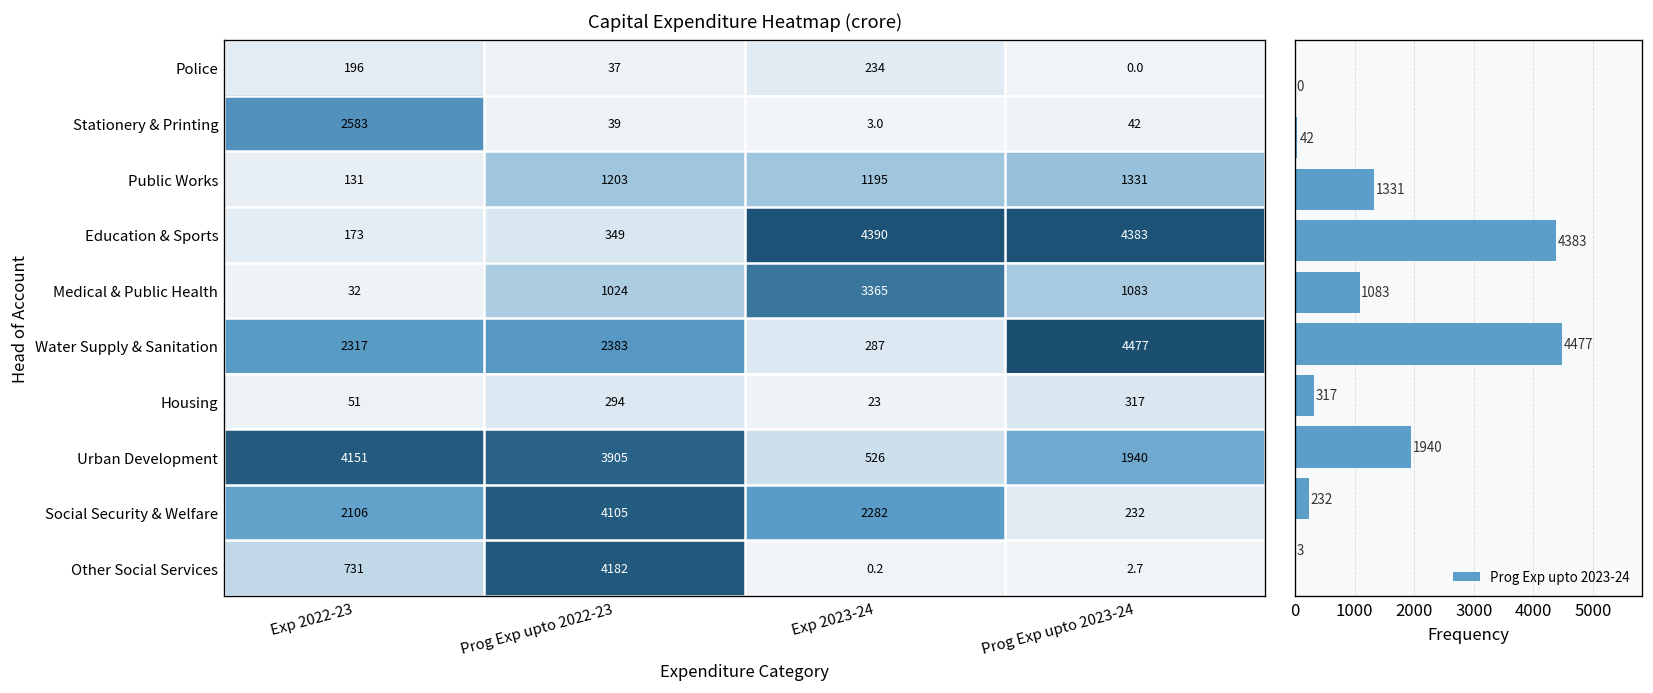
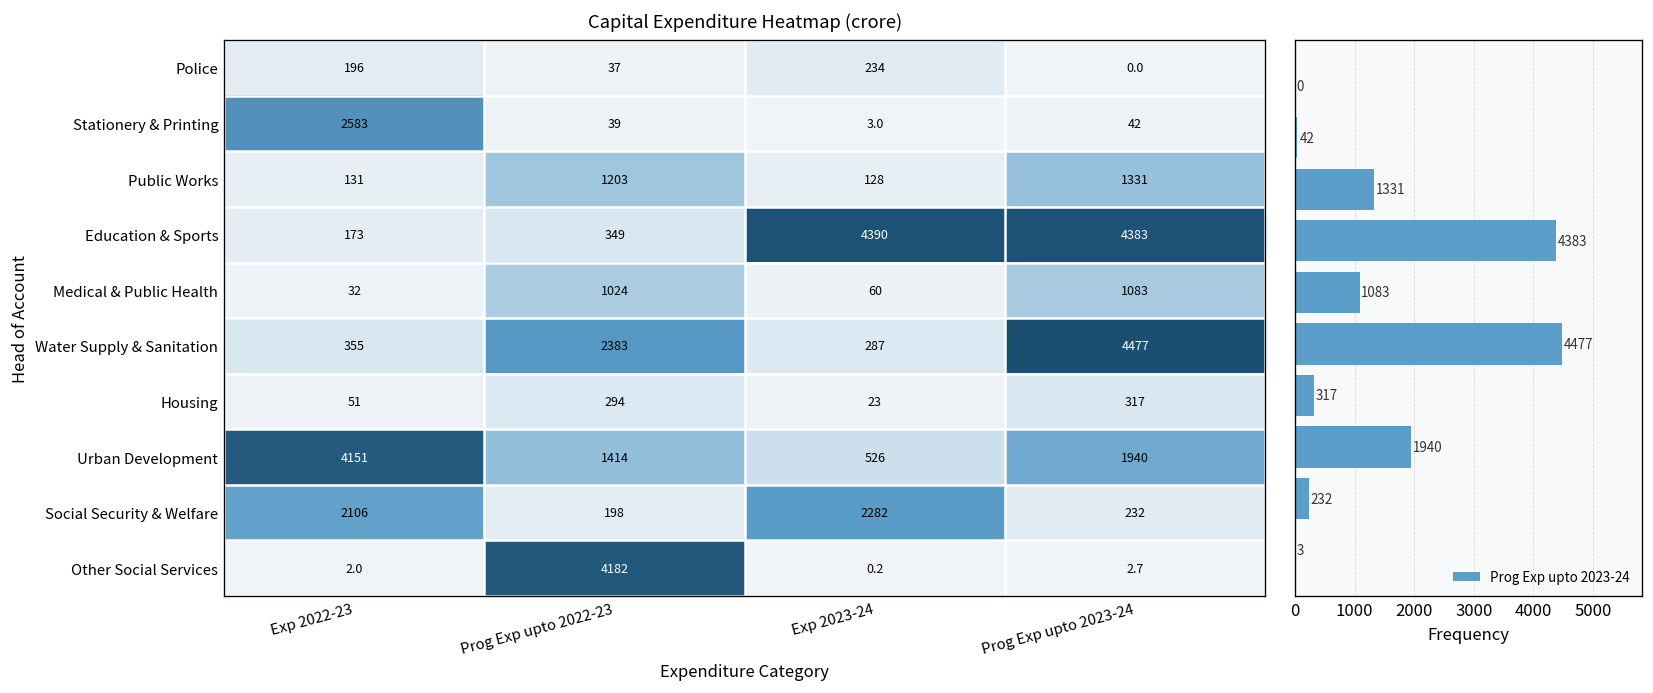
Capital Expenditure Heatmap (crore), Public Works, Exp 2023-24: 1195 -> 128
Capital Expenditure Heatmap (crore), Medical & Public Health, Exp 2023-24: 3365 -> 60
Capital Expenditure Heatmap (crore), Water Supply & Sanitation, Exp 2022-23: 2317 -> 355
Capital Expenditure Heatmap (crore), Urban Development, Prog Exp upto 2022-23: 3905 -> 1414
Capital Expenditure Heatmap (crore), Social Security & Welfare, Prog Exp upto 2022-23: 4105 -> 198
Capital Expenditure Heatmap (crore), Other Social Services, Exp 2022-23: 731 -> 2.0
